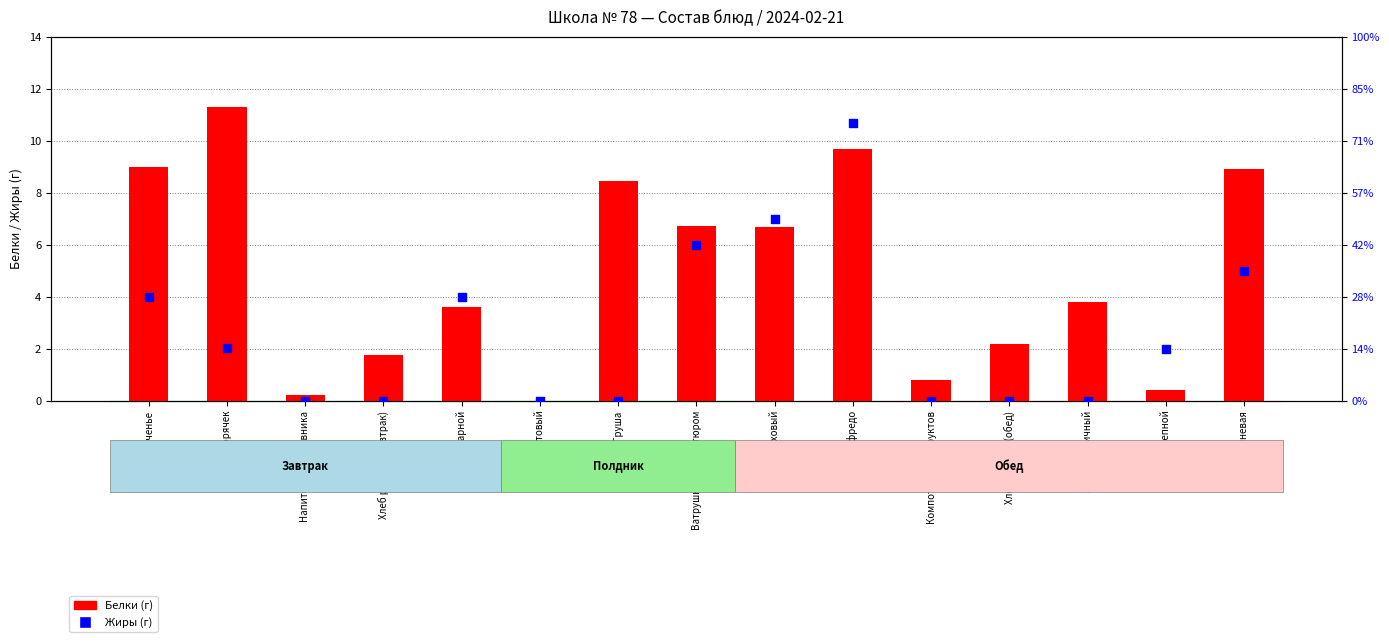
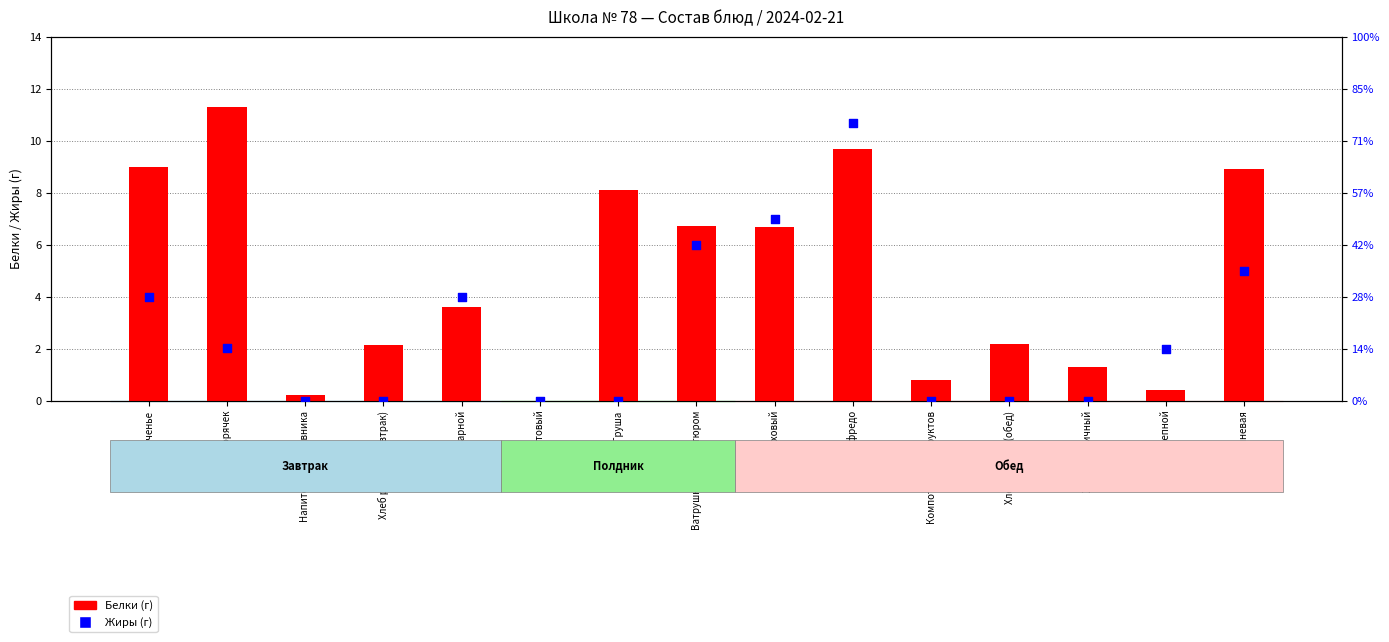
Белки (г), Хлеб ржаной (завтрак): 1.8 -> 2.2
Белки (г), Груша: 8.5 -> 8.1
Белки (г), Хлеб пшеничный: 3.8 -> 1.3
